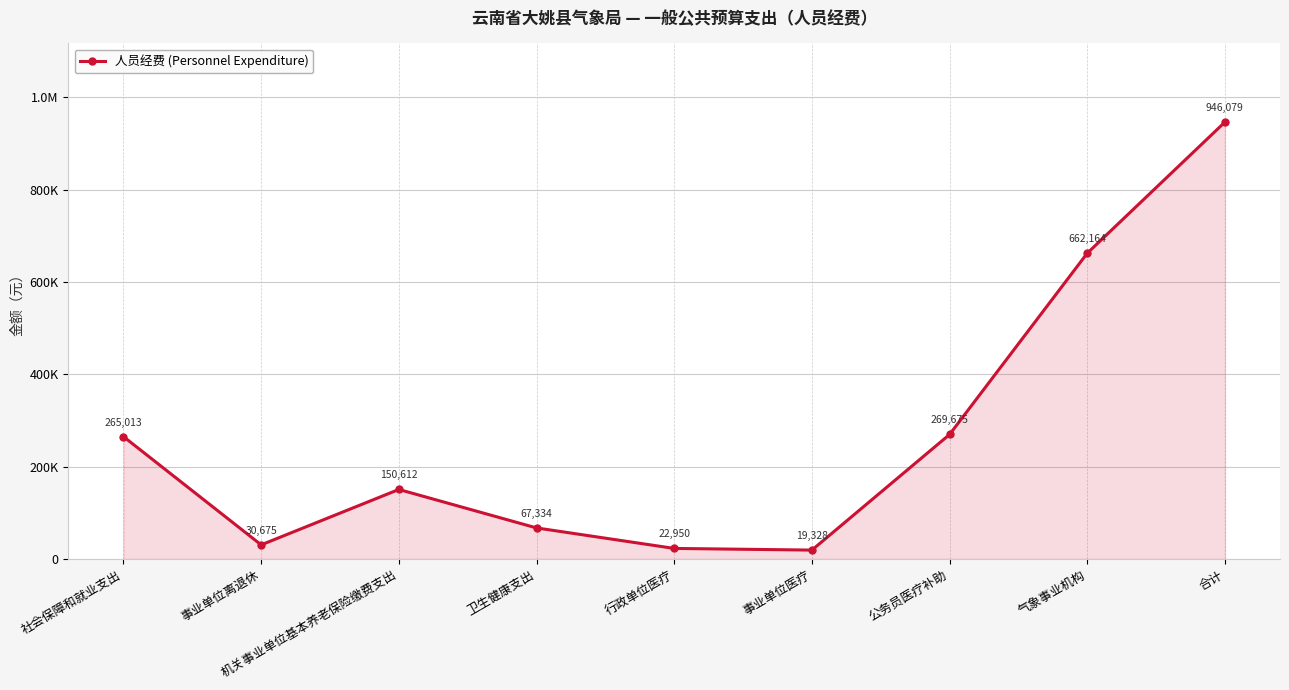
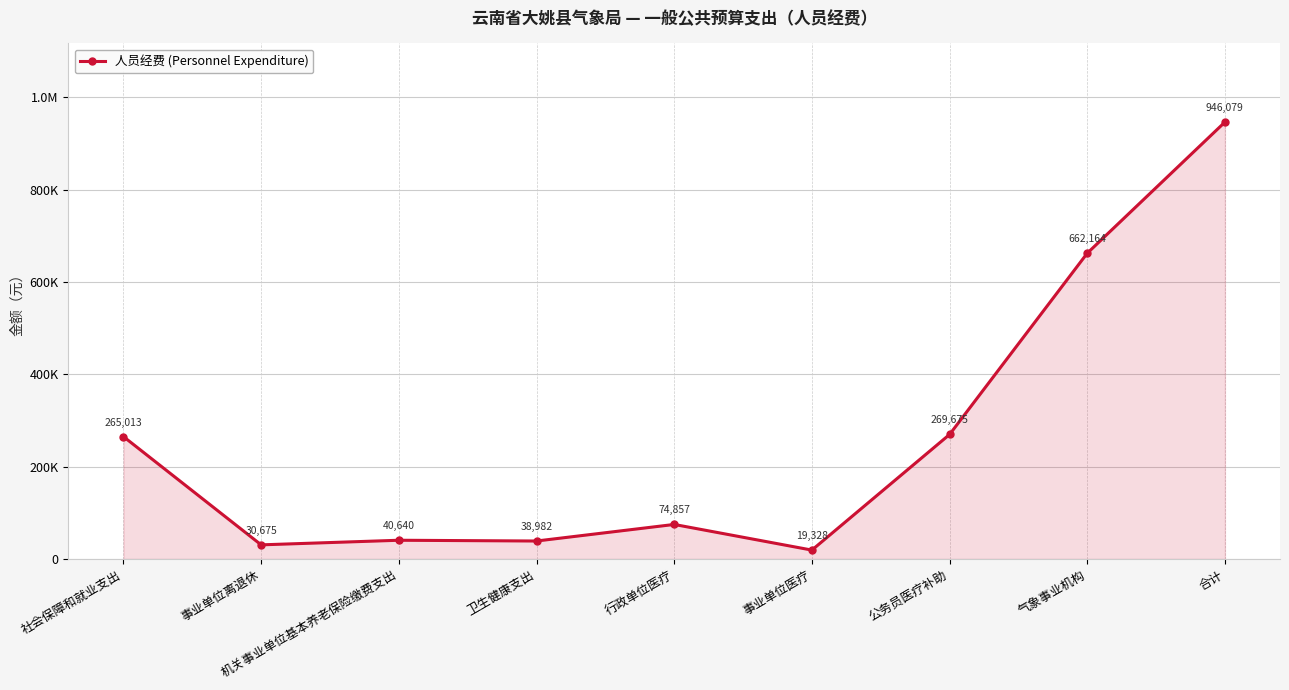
机关事业单位基本养老保险缴费支出: 150,612 -> 40,640
卫生健康支出: 67,334 -> 38,982
行政单位医疗: 22,950 -> 74,857
